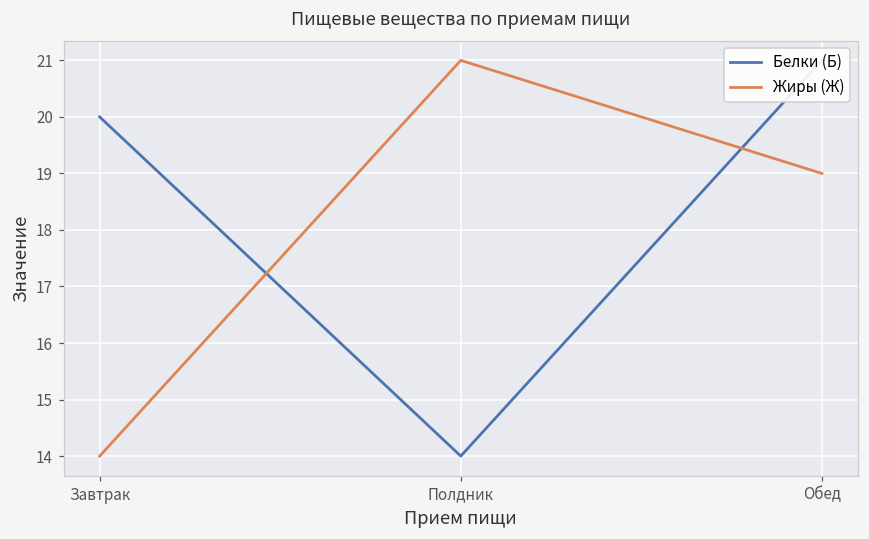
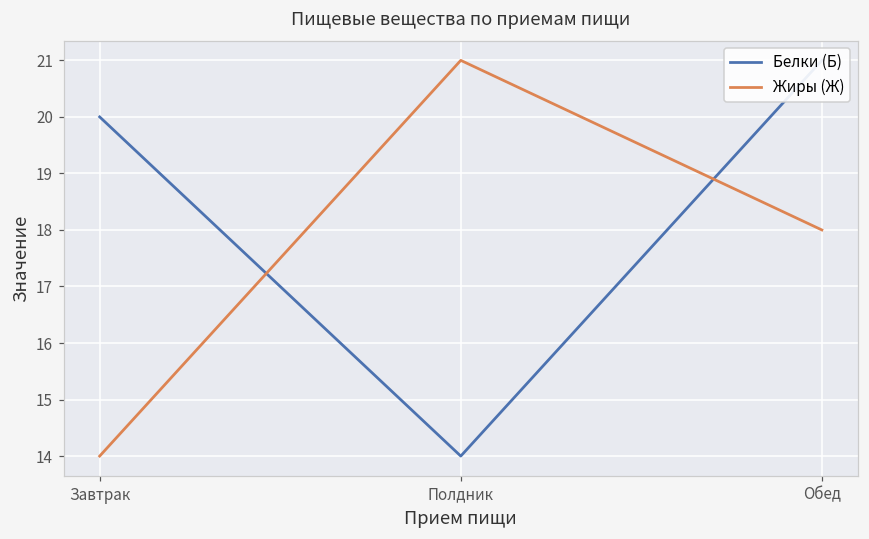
Жиры (Ж), Обед: 19 -> 18
